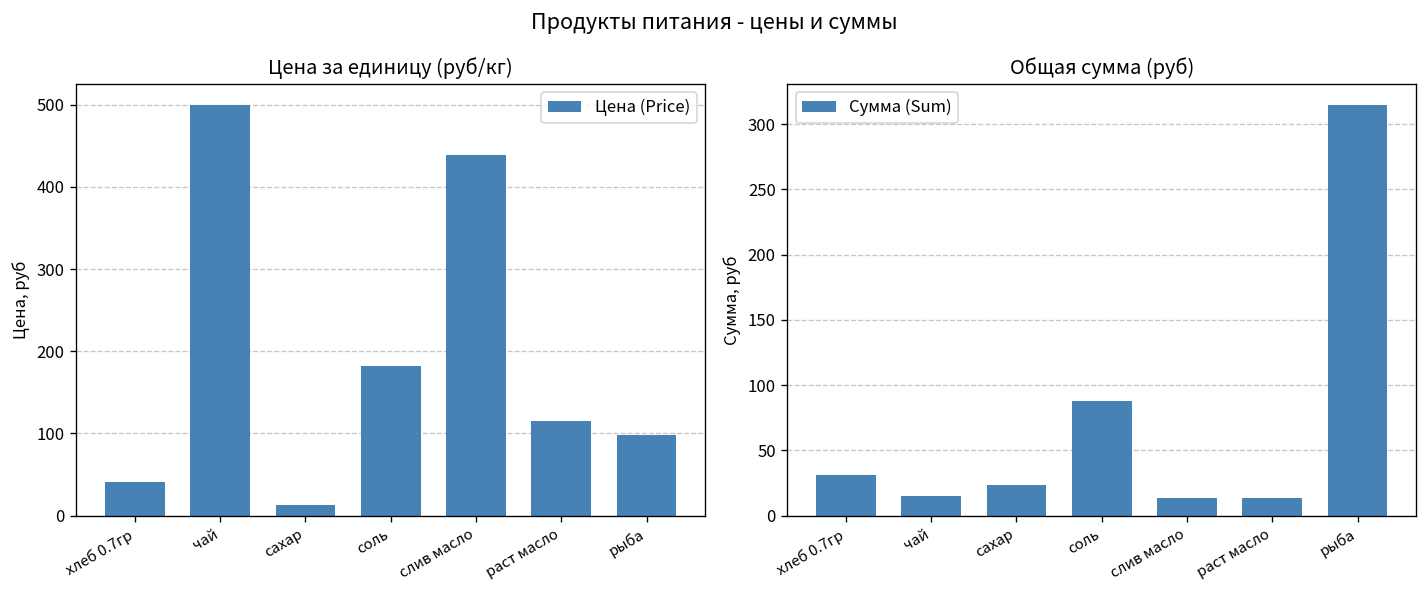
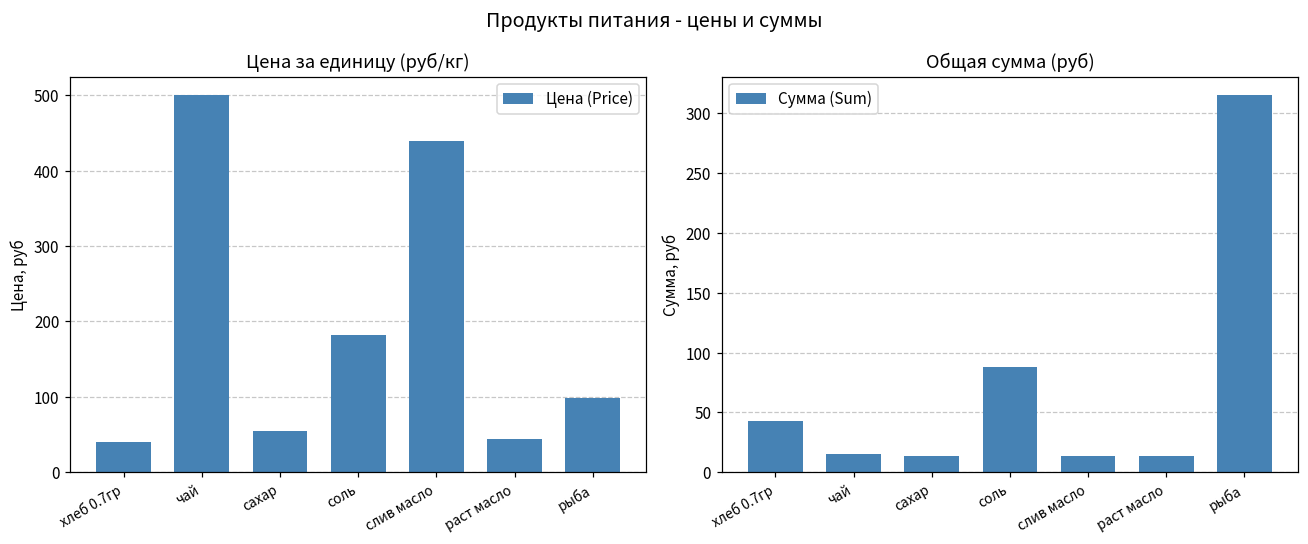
Цена за единицу (руб/кг), сахар: 10 -> 60
Цена за единицу (руб/кг), раст масло: 120 -> 40
Общая сумма (руб), хлеб 0.7гр: 31 -> 43
Общая сумма (руб), сахар: 23 -> 13
